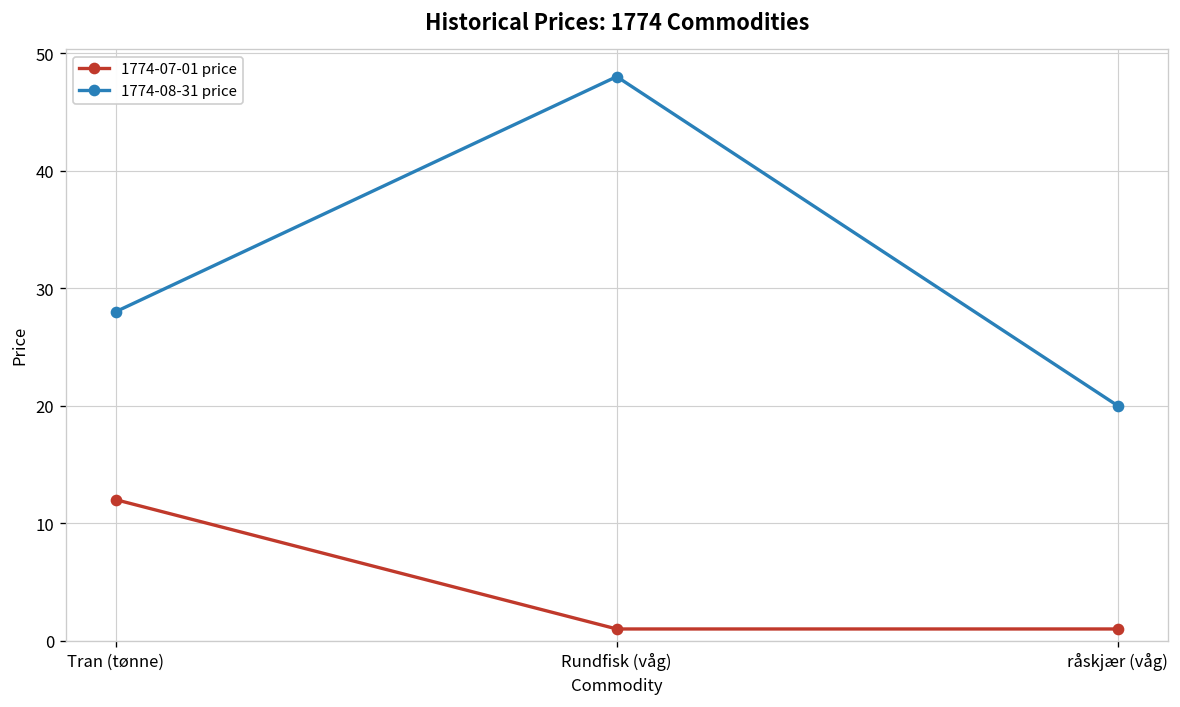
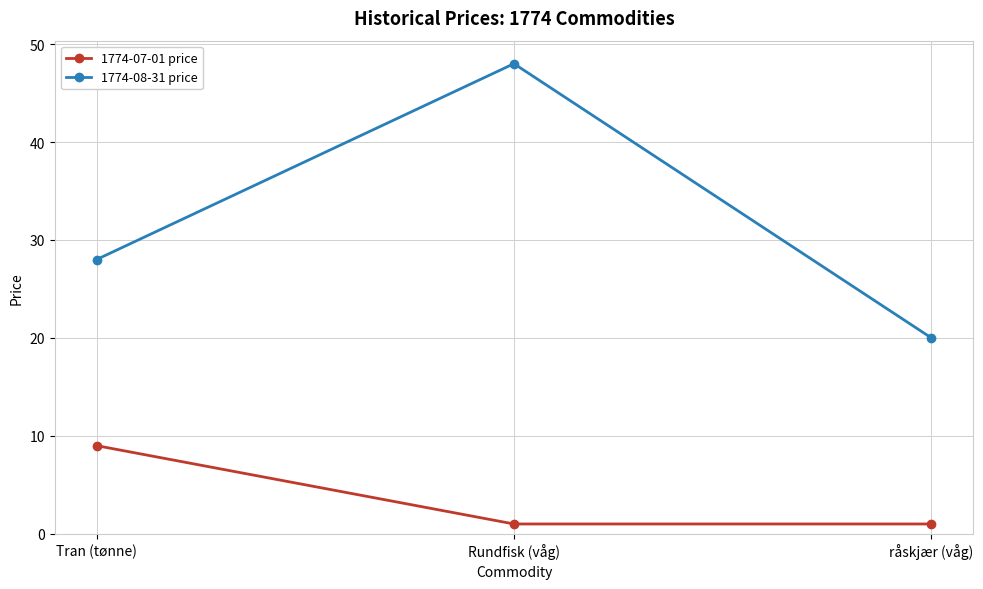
1774-07-01 price, Tran (tønne): 12 -> 9
